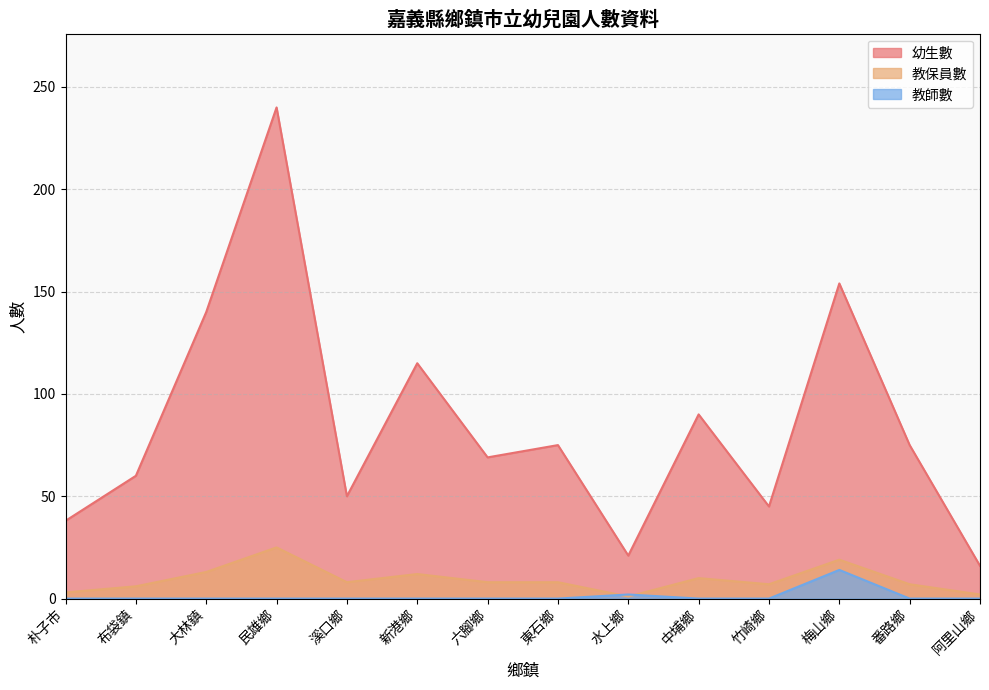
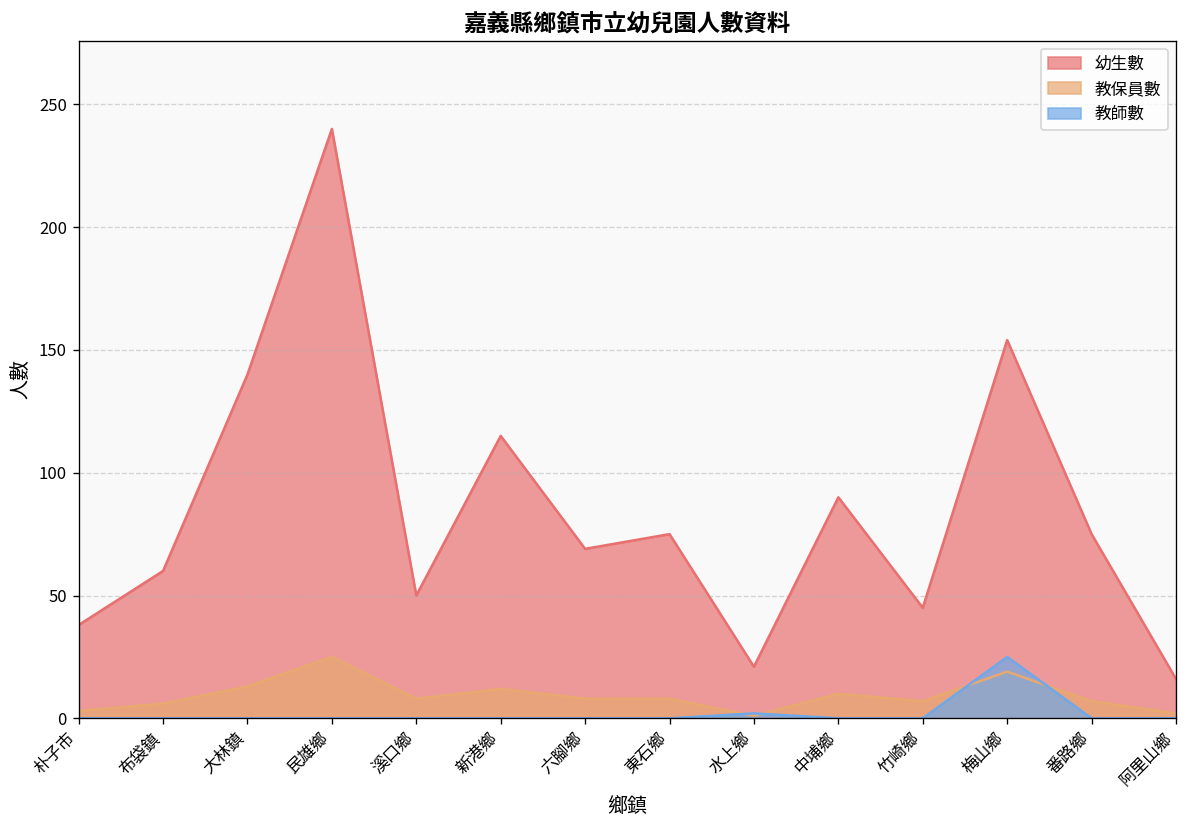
教師數, 梅山鄉: 14 -> 25
